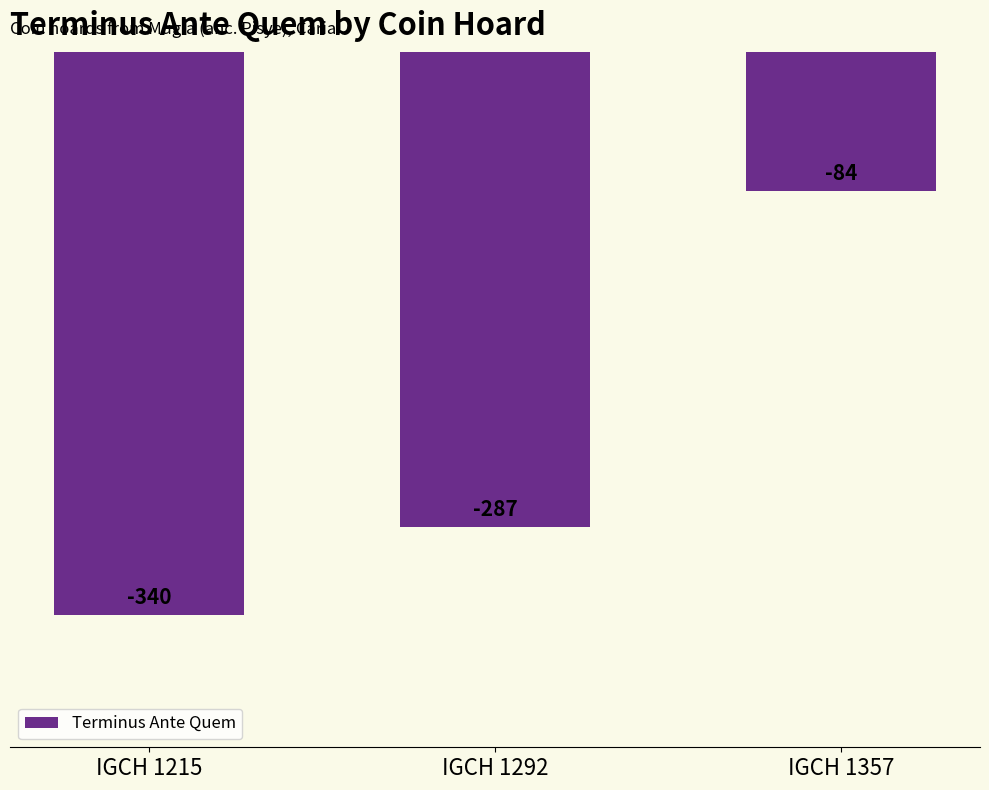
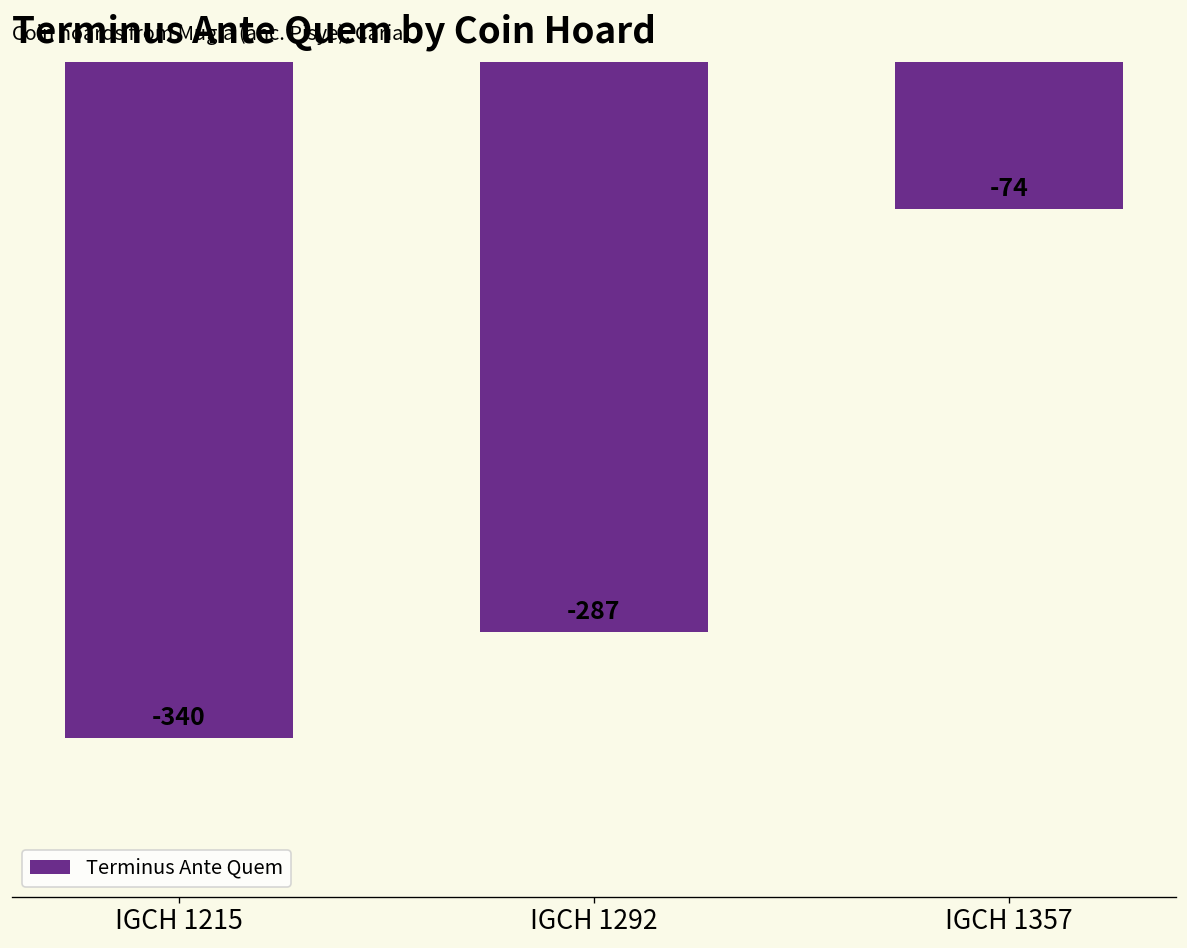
IGCH 1357: -84 -> -74
